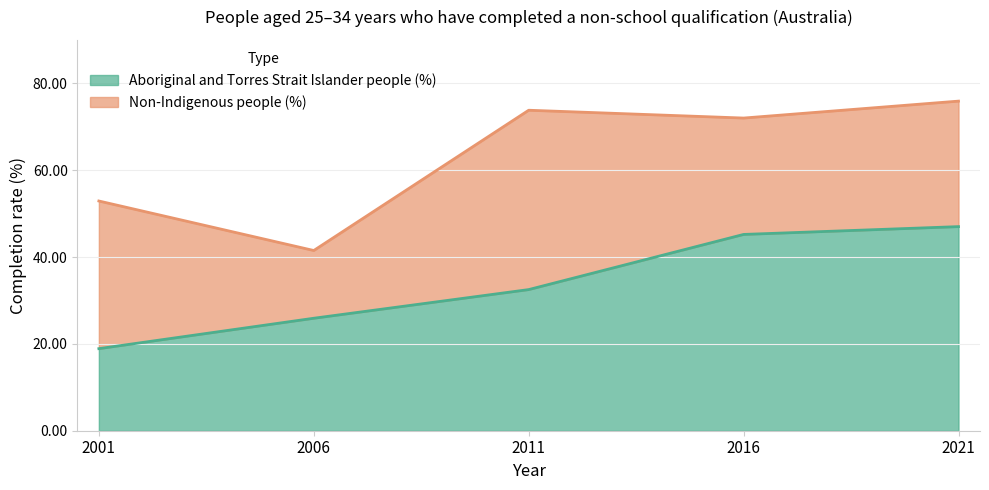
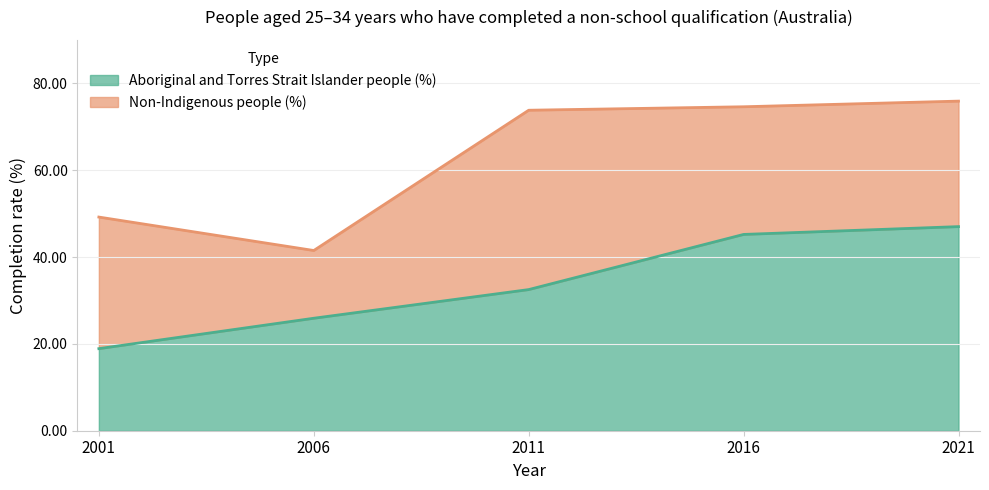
Non-Indigenous people (%), 2001: 53 -> 49
Non-Indigenous people (%), 2016: 72 -> 75
